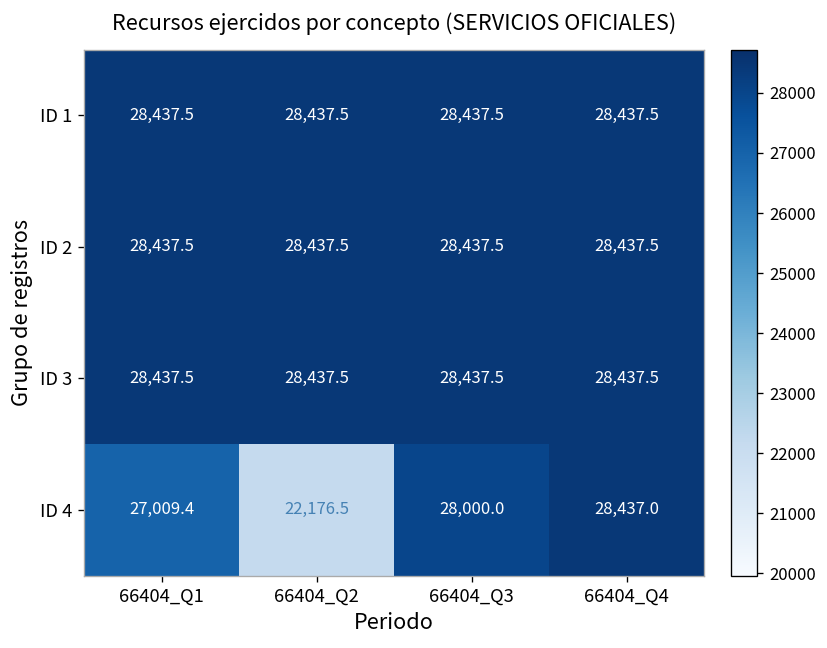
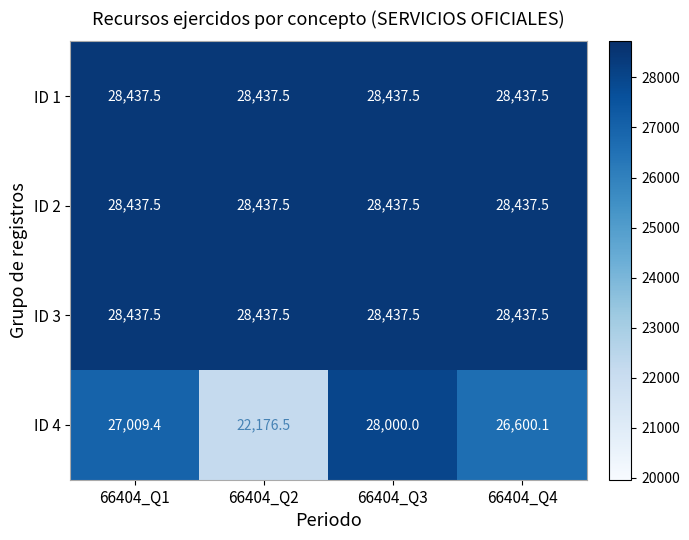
ID 4, 66404_Q4: 28,437.0 -> 26,600.1
